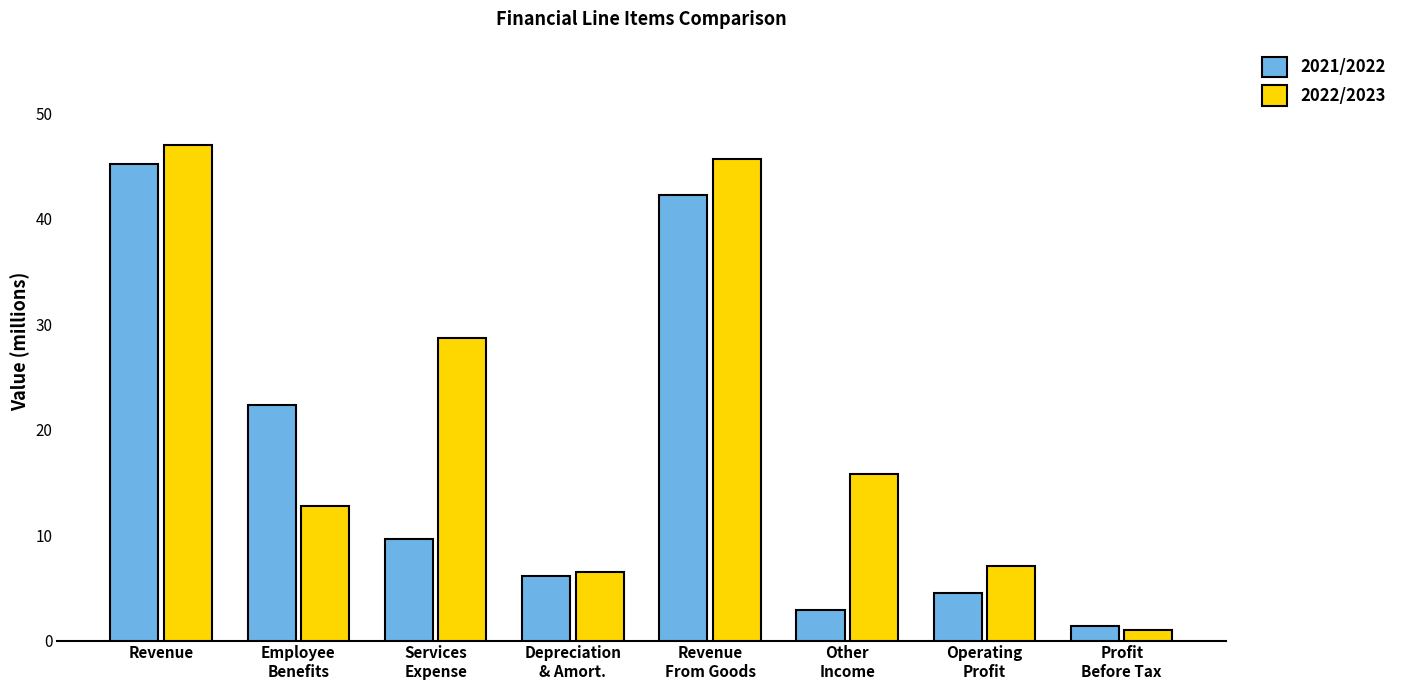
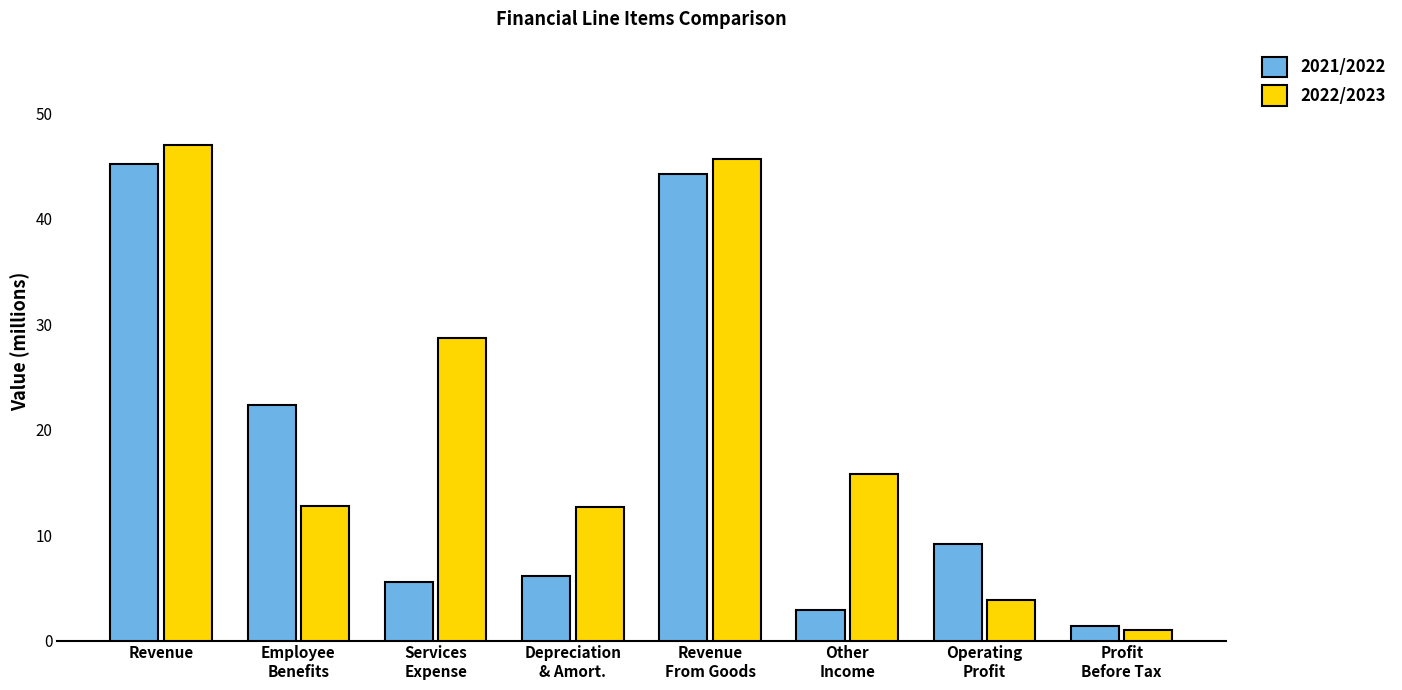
2021/2022, Services Expense: 9.6 -> 5.6
2022/2023, Depreciation & Amort.: 6.5 -> 12.6
2021/2022, Revenue From Goods: 42.3 -> 44.3
2021/2022, Operating Profit: 4.5 -> 9.2
2022/2023, Operating Profit: 7.1 -> 3.8
